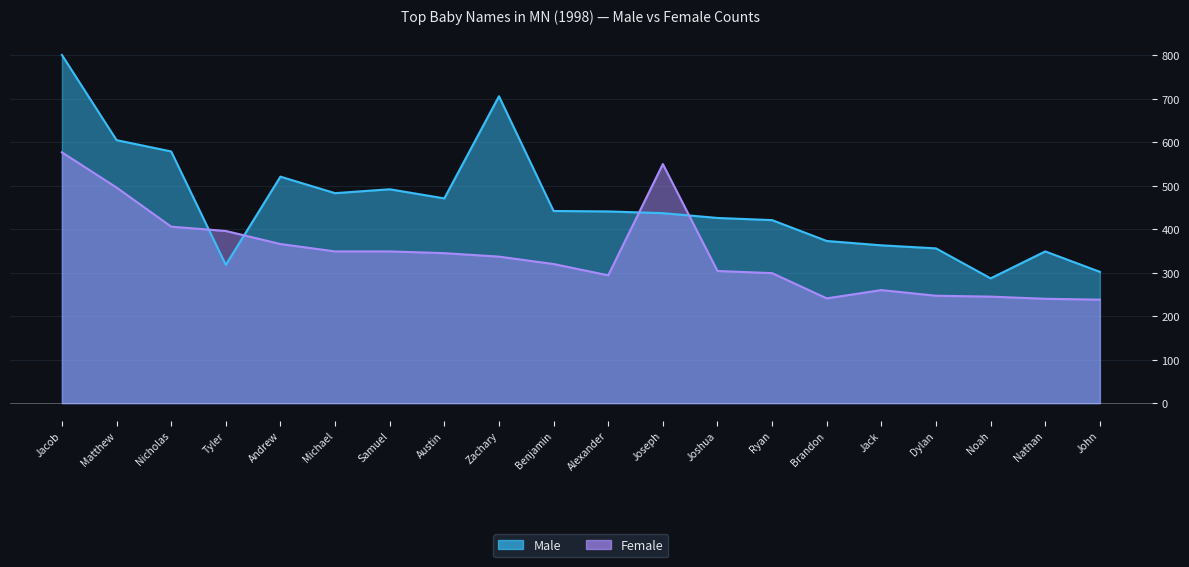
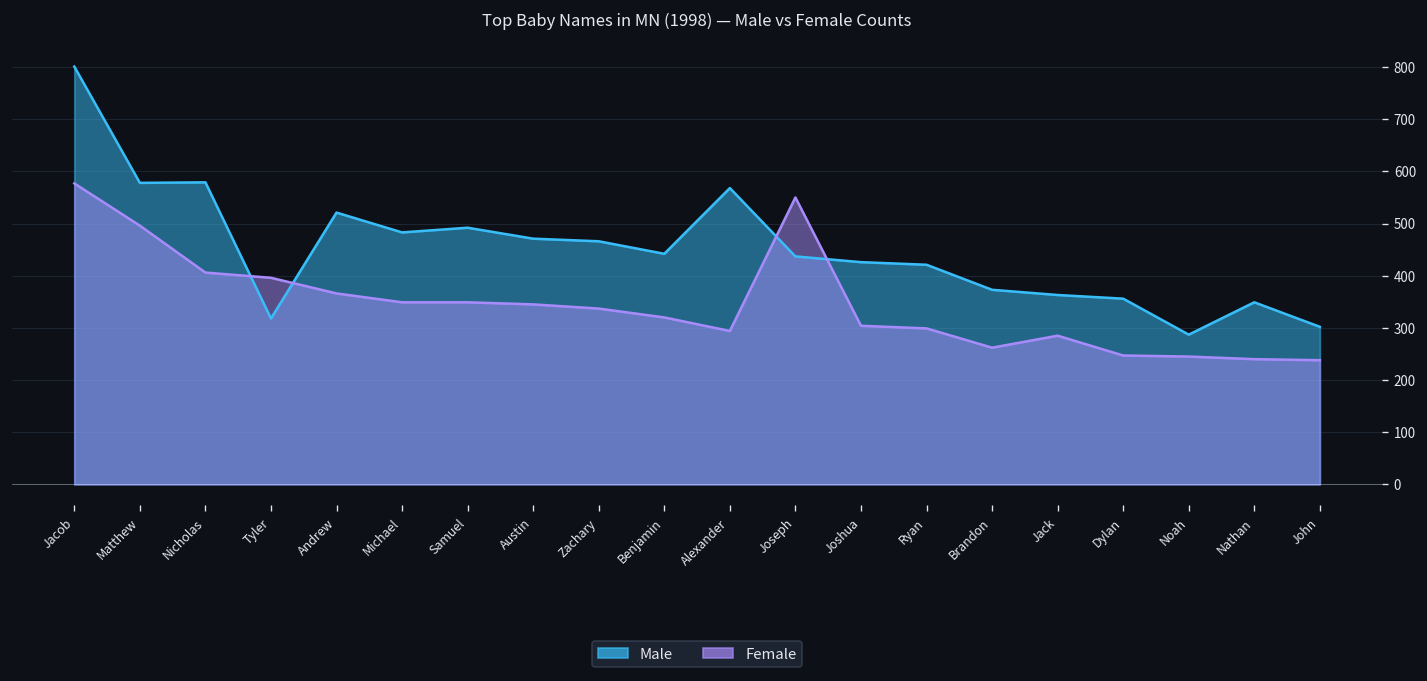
Male, Matthew: 610 -> 580
Male, Zachary: 710 -> 470
Male, Alexander: 440 -> 570
Female, Brandon: 240 -> 260
Female, Jack: 260 -> 290
